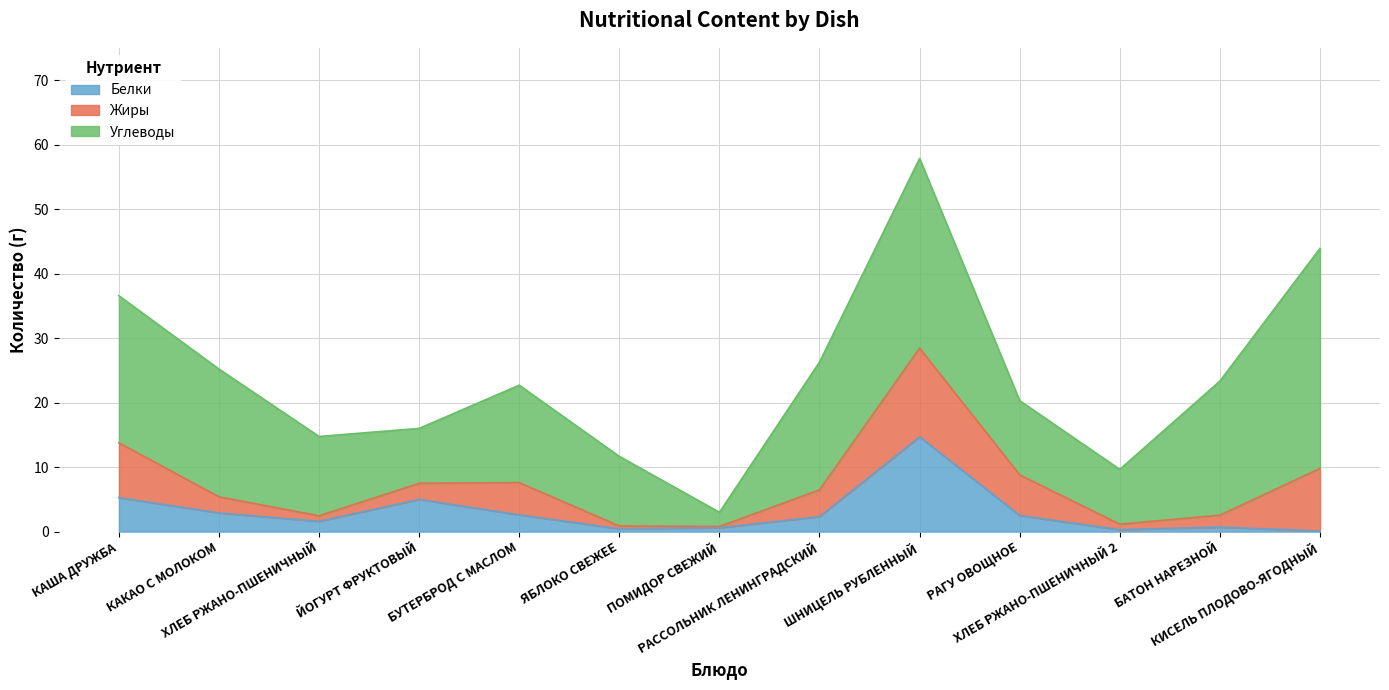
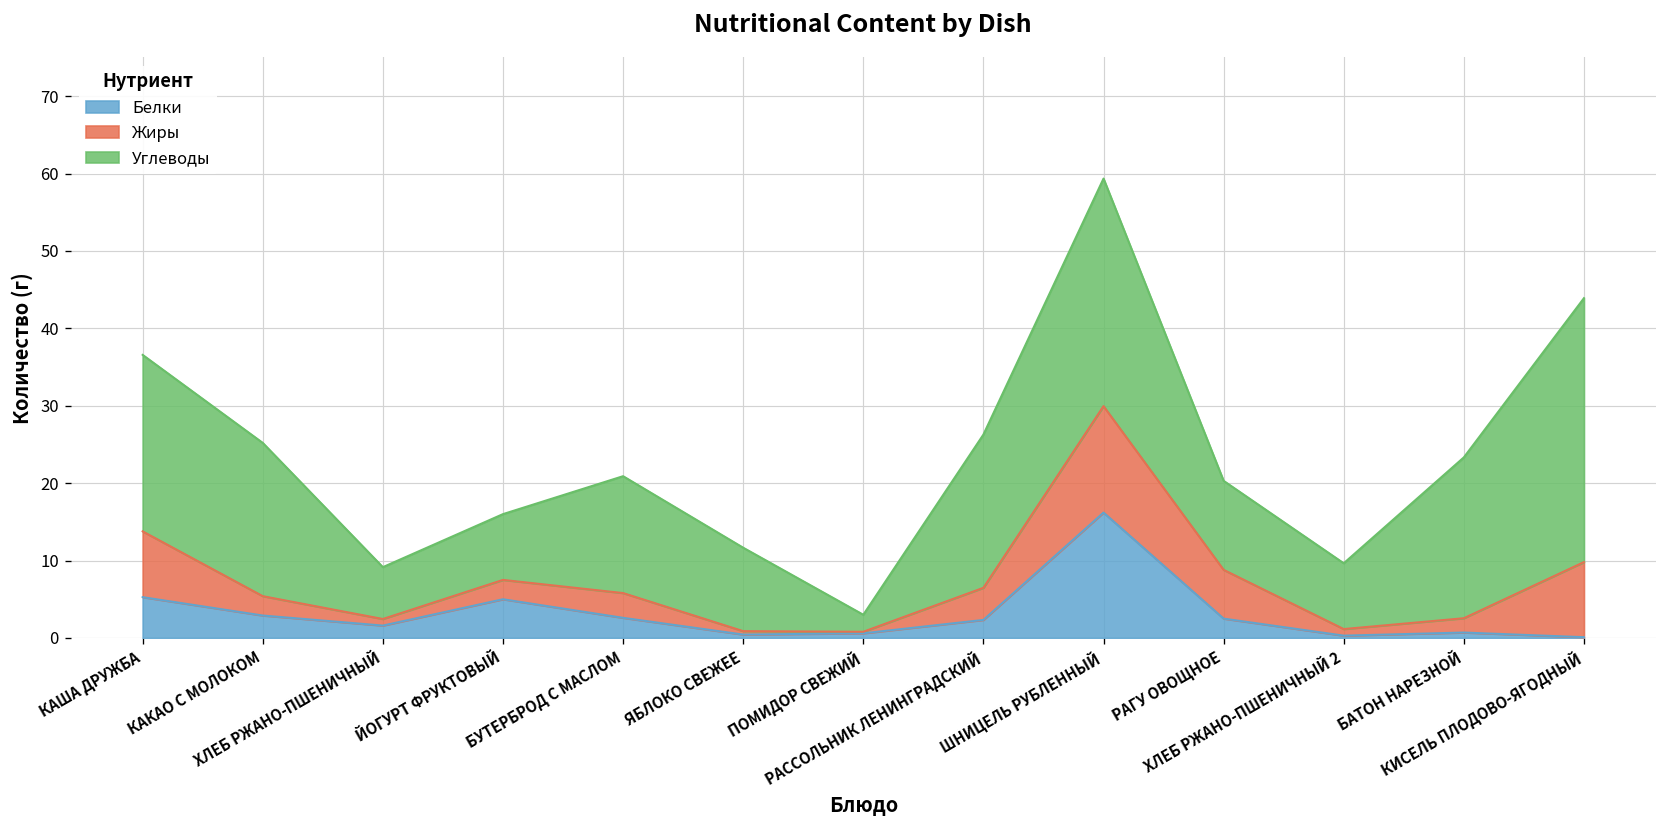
Углеводы, ХЛЕБ РЖАНО-ПШЕНИЧНЫЙ: 12 -> 7
Жиры, БУТЕРБРОД С МАСЛОМ: 5 -> 3
Белки, ШНИЦЕЛЬ РУБЛЕННЫЙ: 15 -> 16
